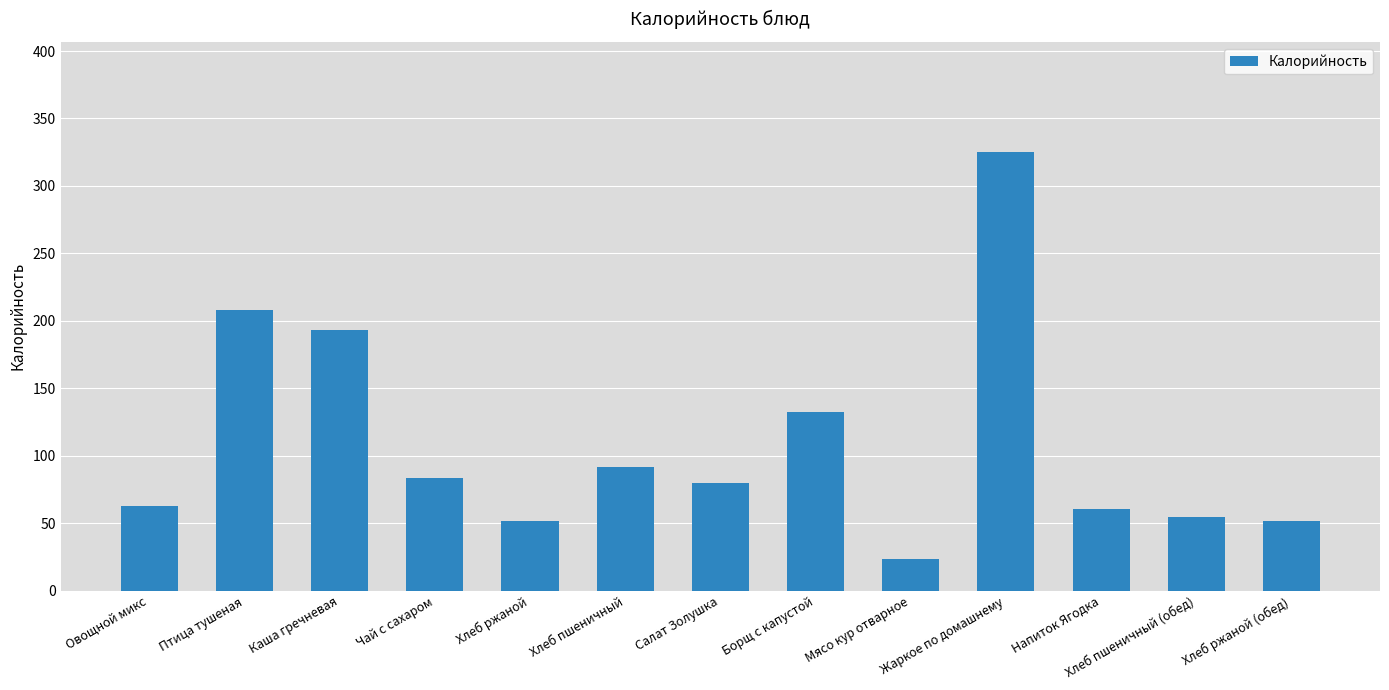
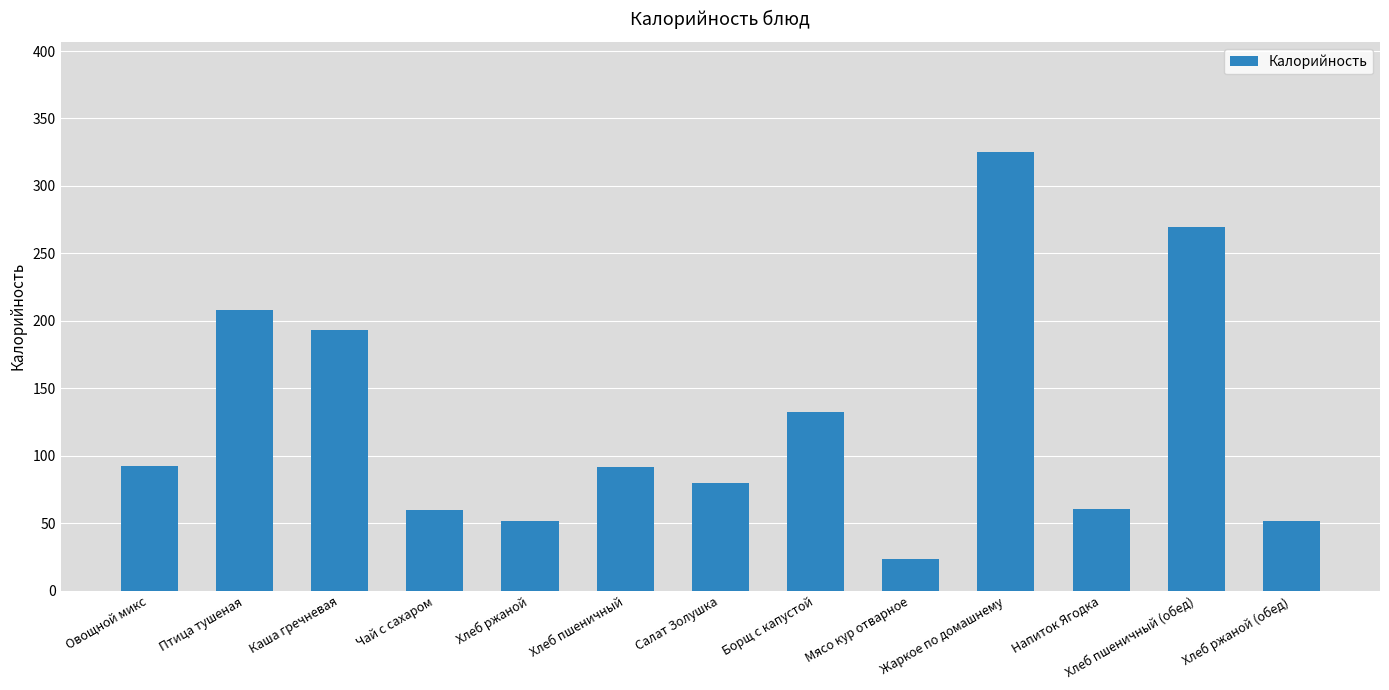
Овощной микс: 63 -> 93
Чай с сахаром: 84 -> 60
Хлеб пшеничный (обед): 55 -> 270
